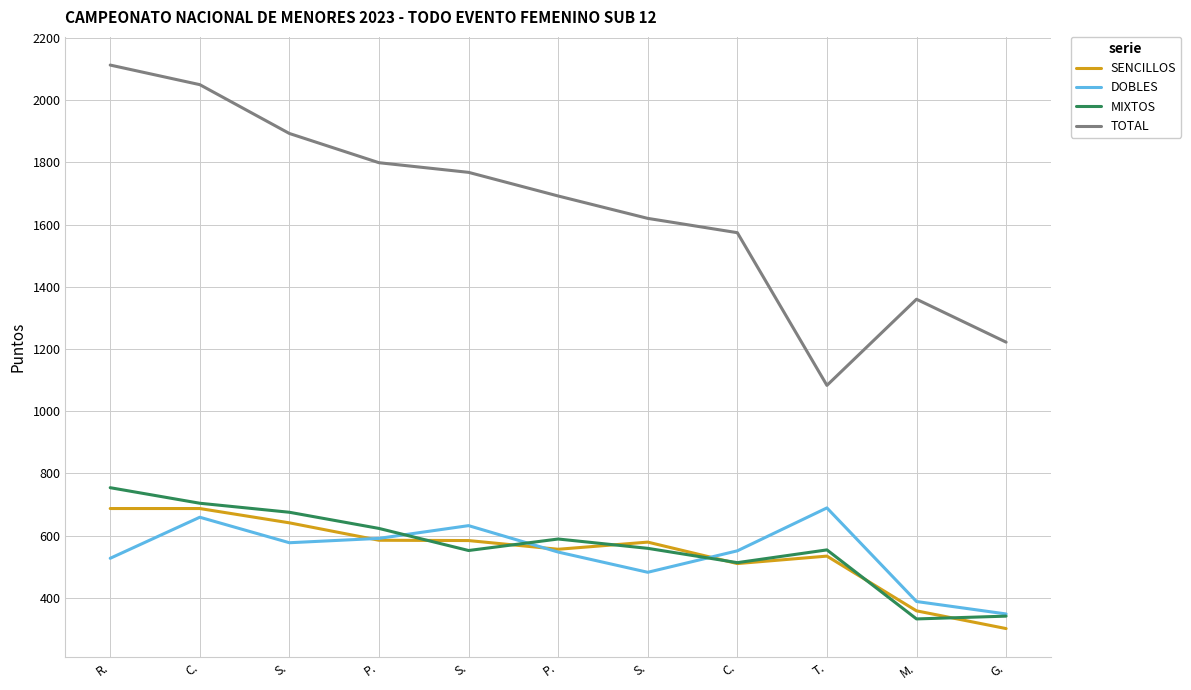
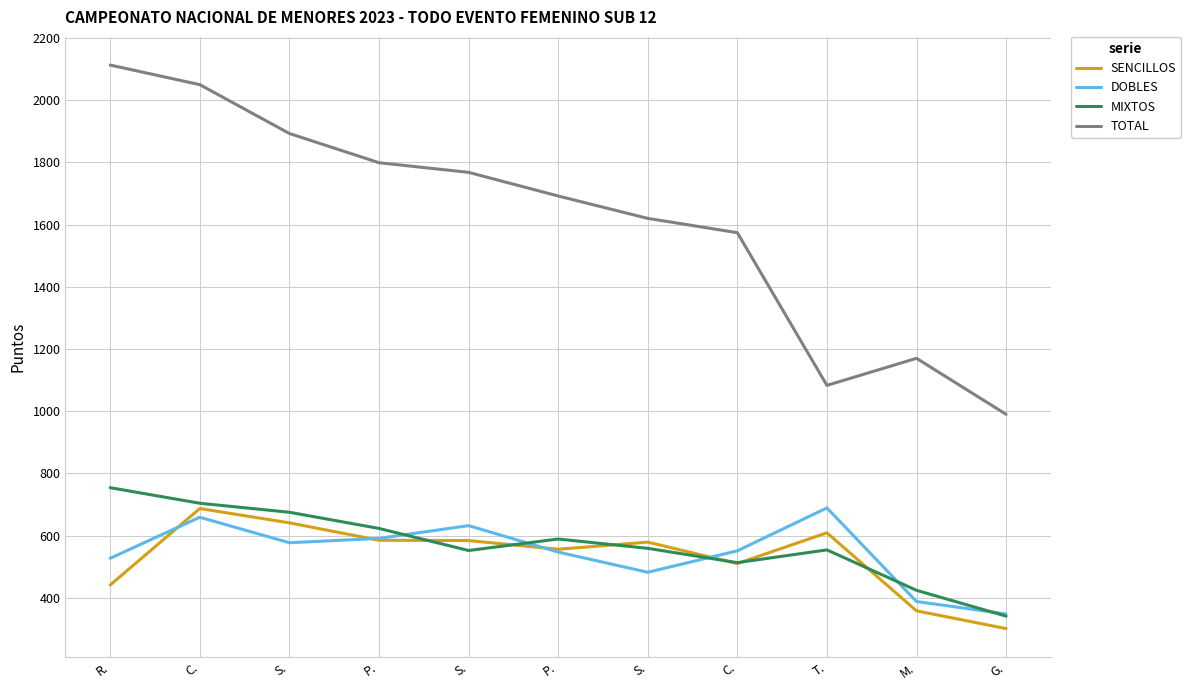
SENCILLOS, R.: 690 -> 440
SENCILLOS, T.: 530 -> 610
MIXTOS, M.: 330 -> 420
TOTAL, M.: 1360 -> 1170
TOTAL, G.: 1220 -> 990
